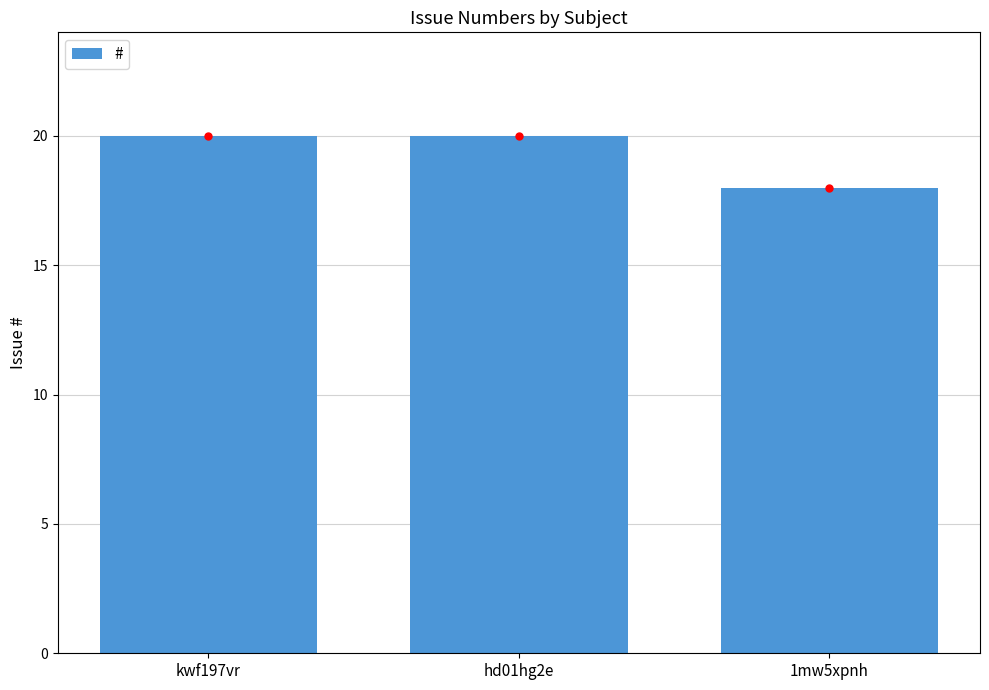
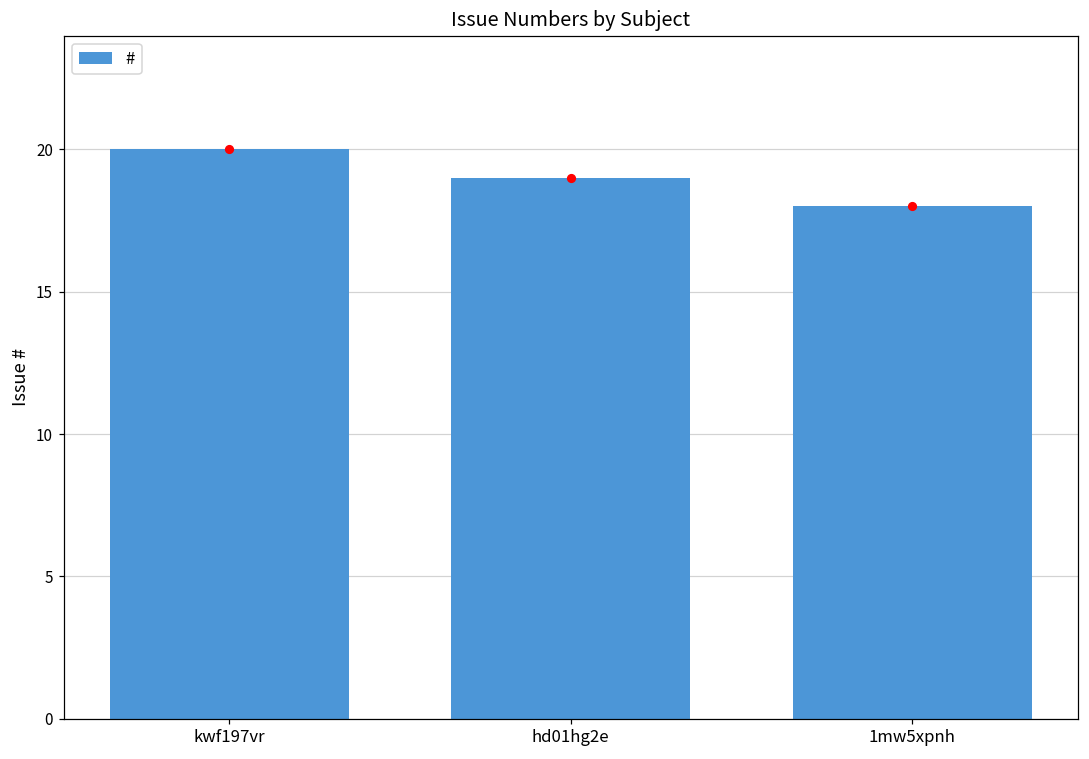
#, hd01hg2e: 20 -> 19
